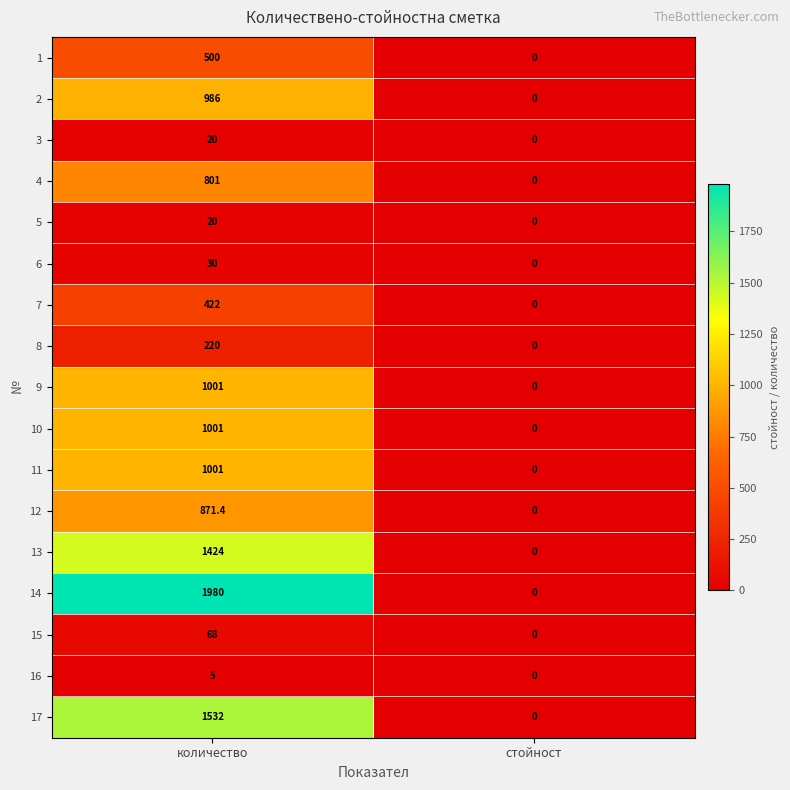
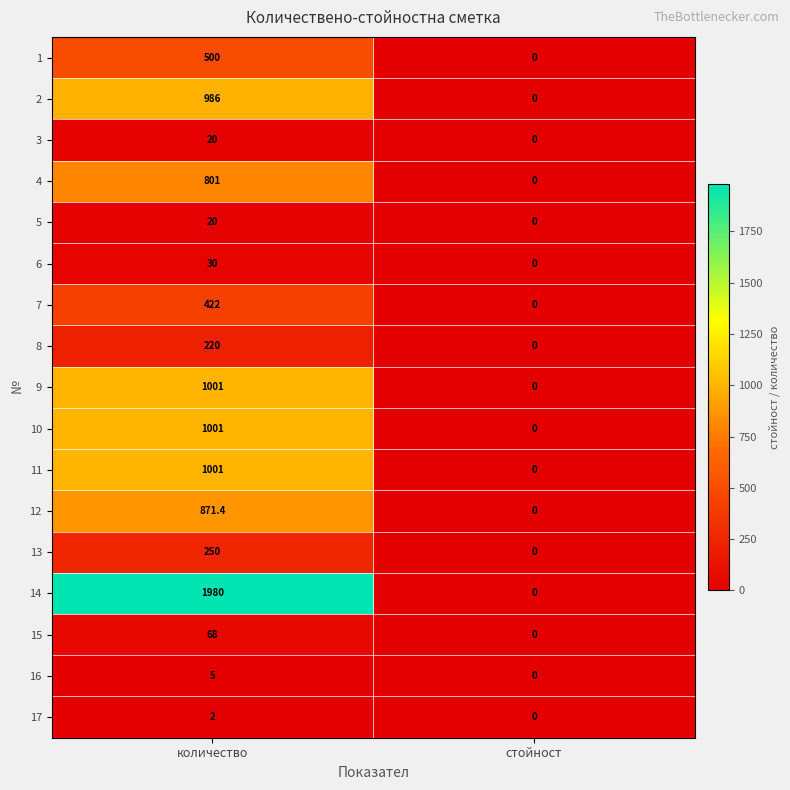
13, количество: 1424 -> 250
17, количество: 1532 -> 2
